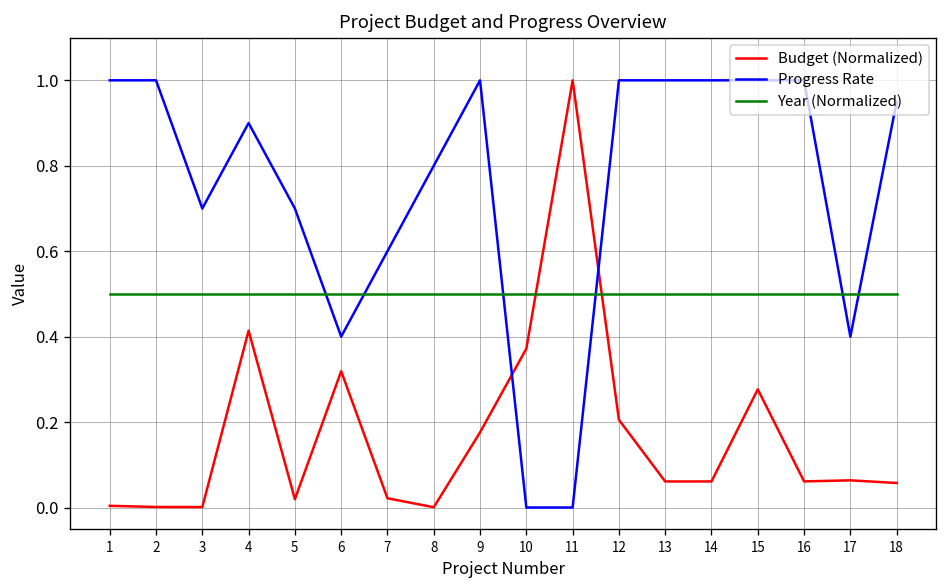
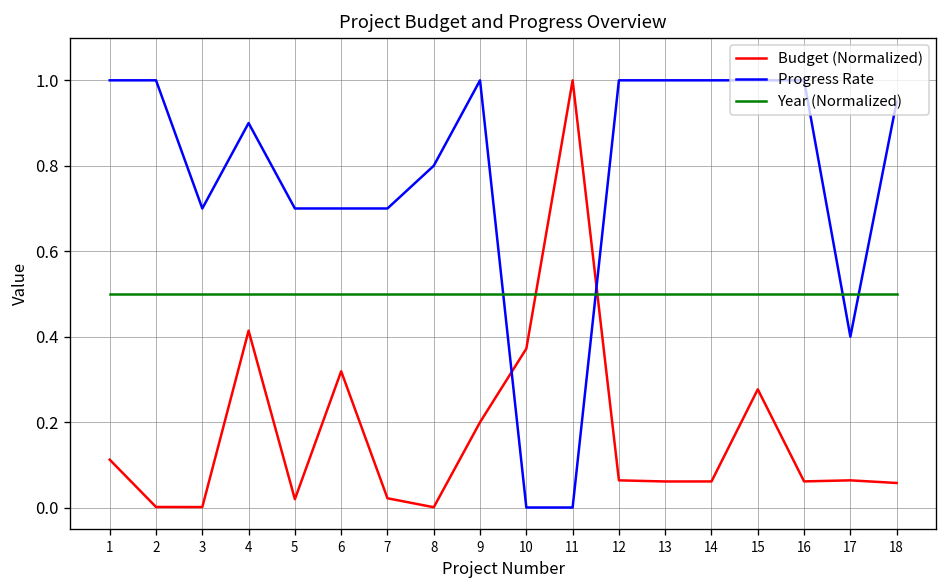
Budget (Normalized), 1: 0.00 -> 0.11
Progress Rate, 6: 0.4 -> 0.7
Progress Rate, 7: 0.6 -> 0.7
Budget (Normalized), 9: 0.18 -> 0.20
Budget (Normalized), 12: 0.21 -> 0.06
